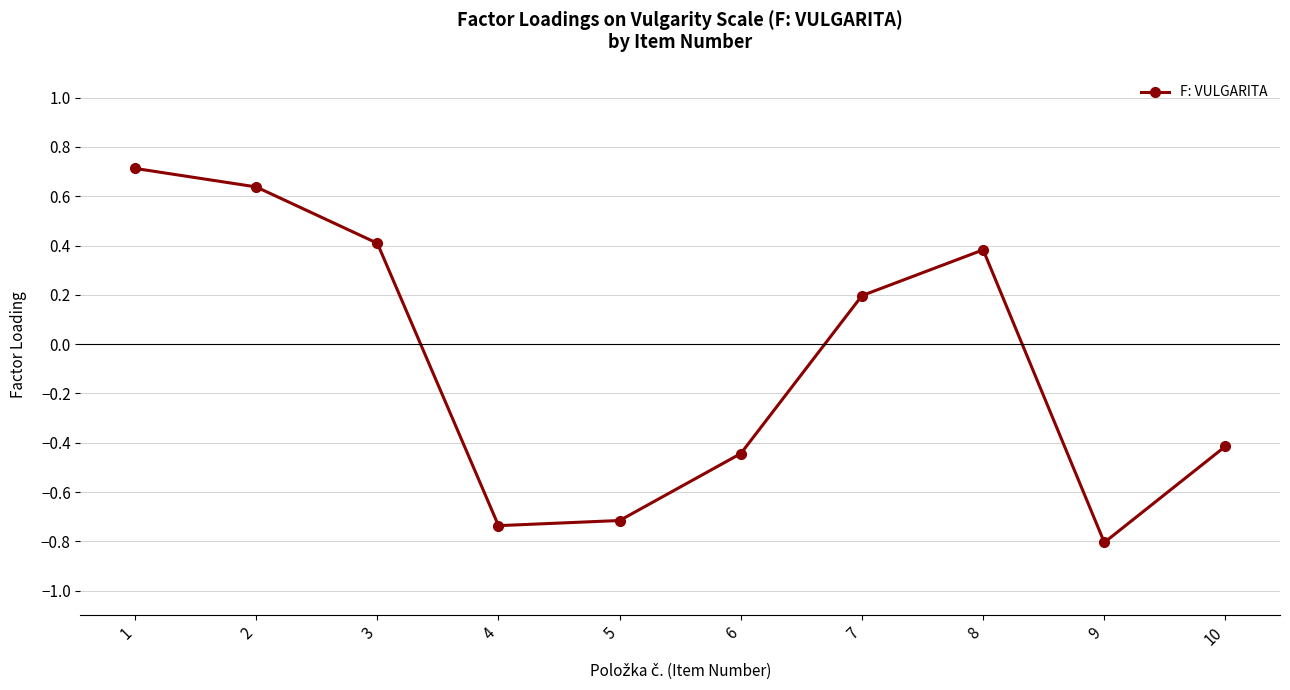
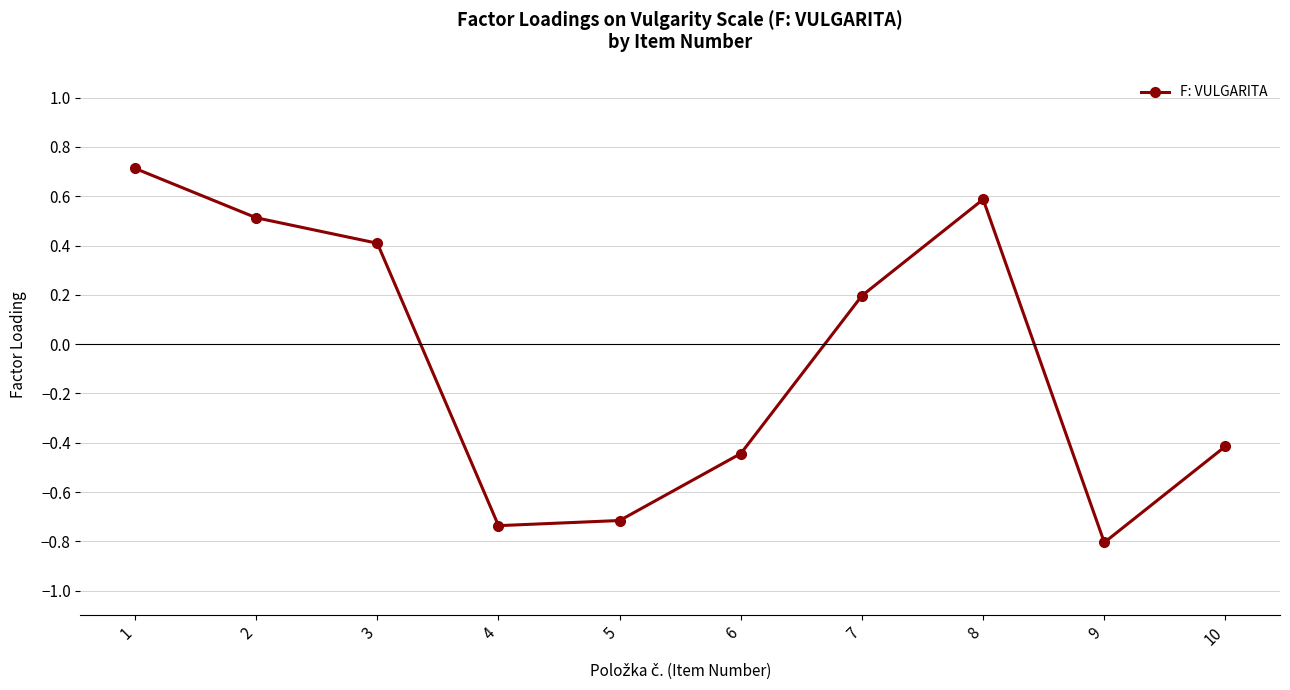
2: 0.64 -> 0.51
8: 0.38 -> 0.59
